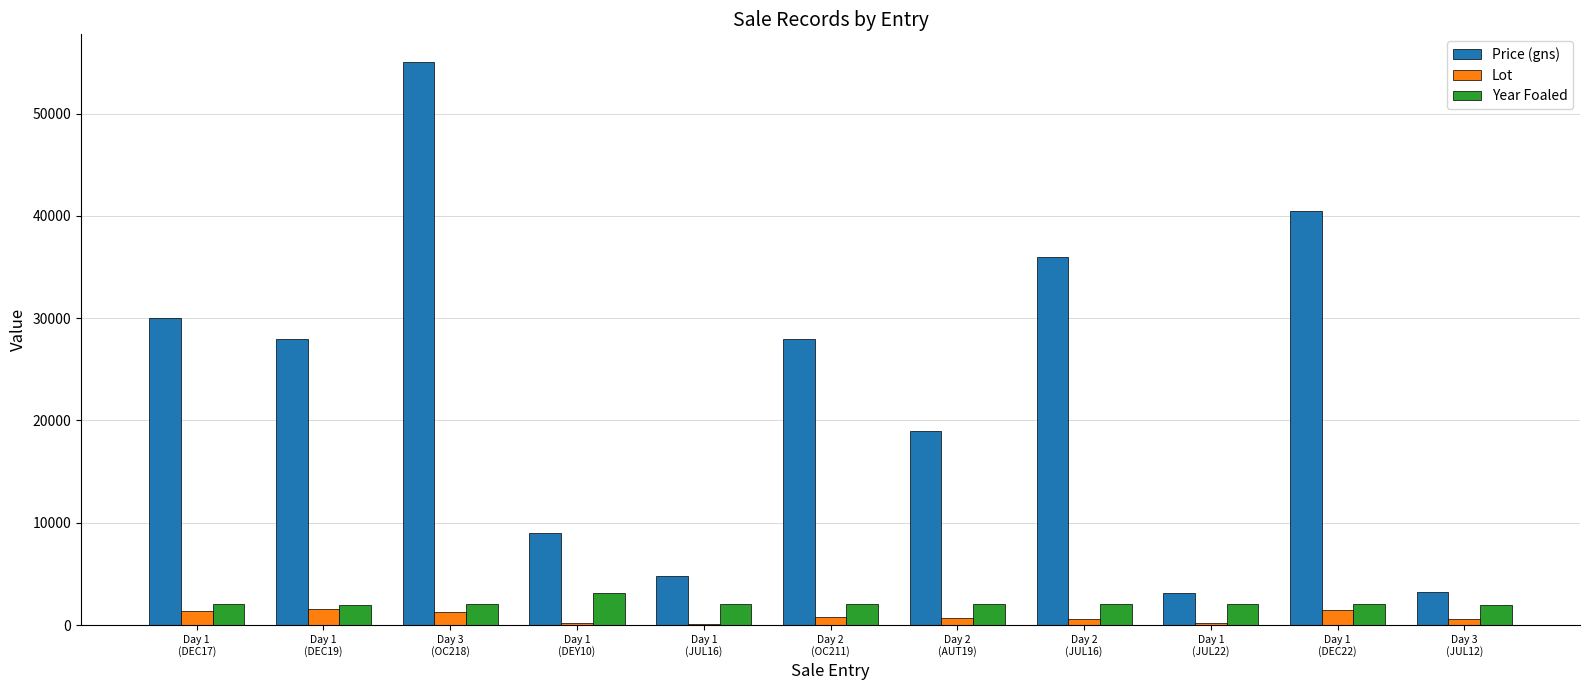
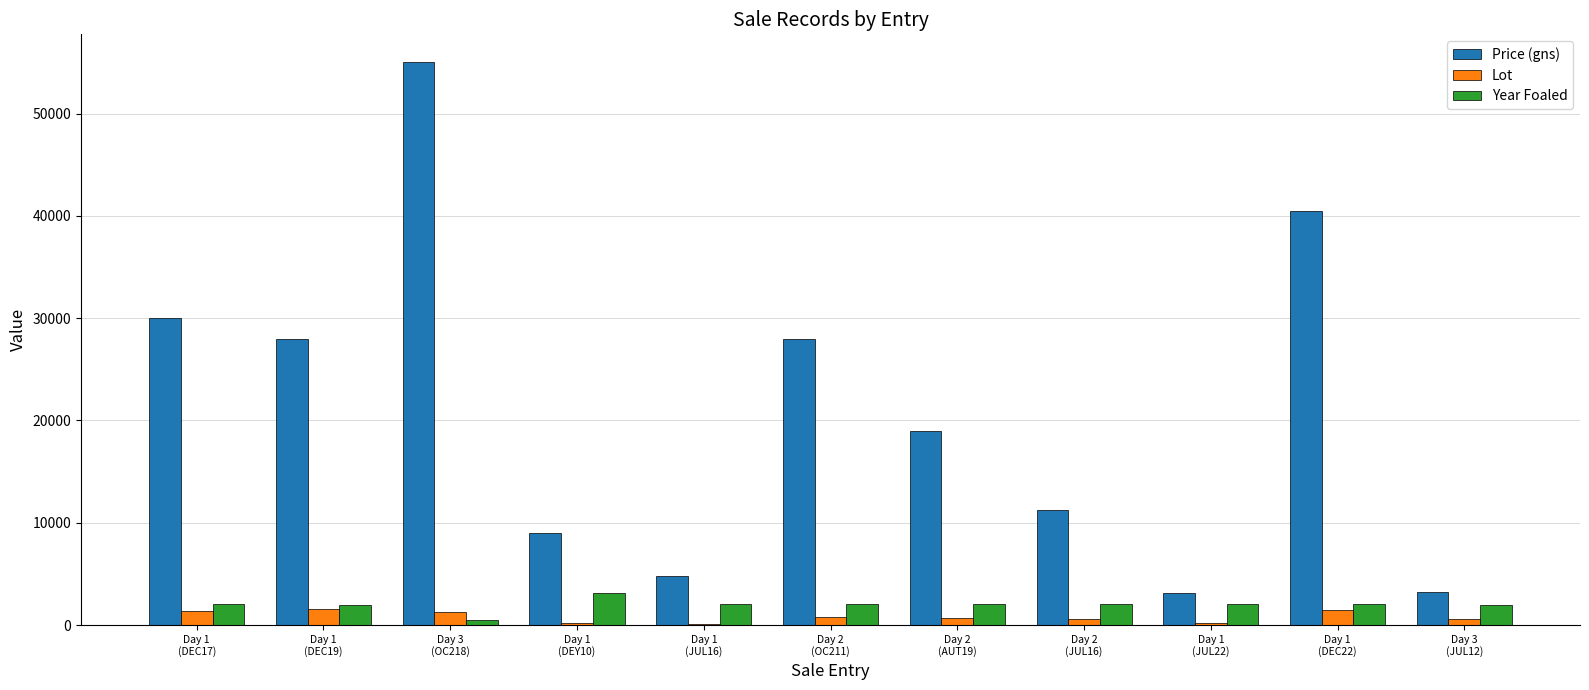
Year Foaled, Day 3 (OC218): 2000 -> 400
Price (gns), Day 2 (JUL16): 36000 -> 11300
